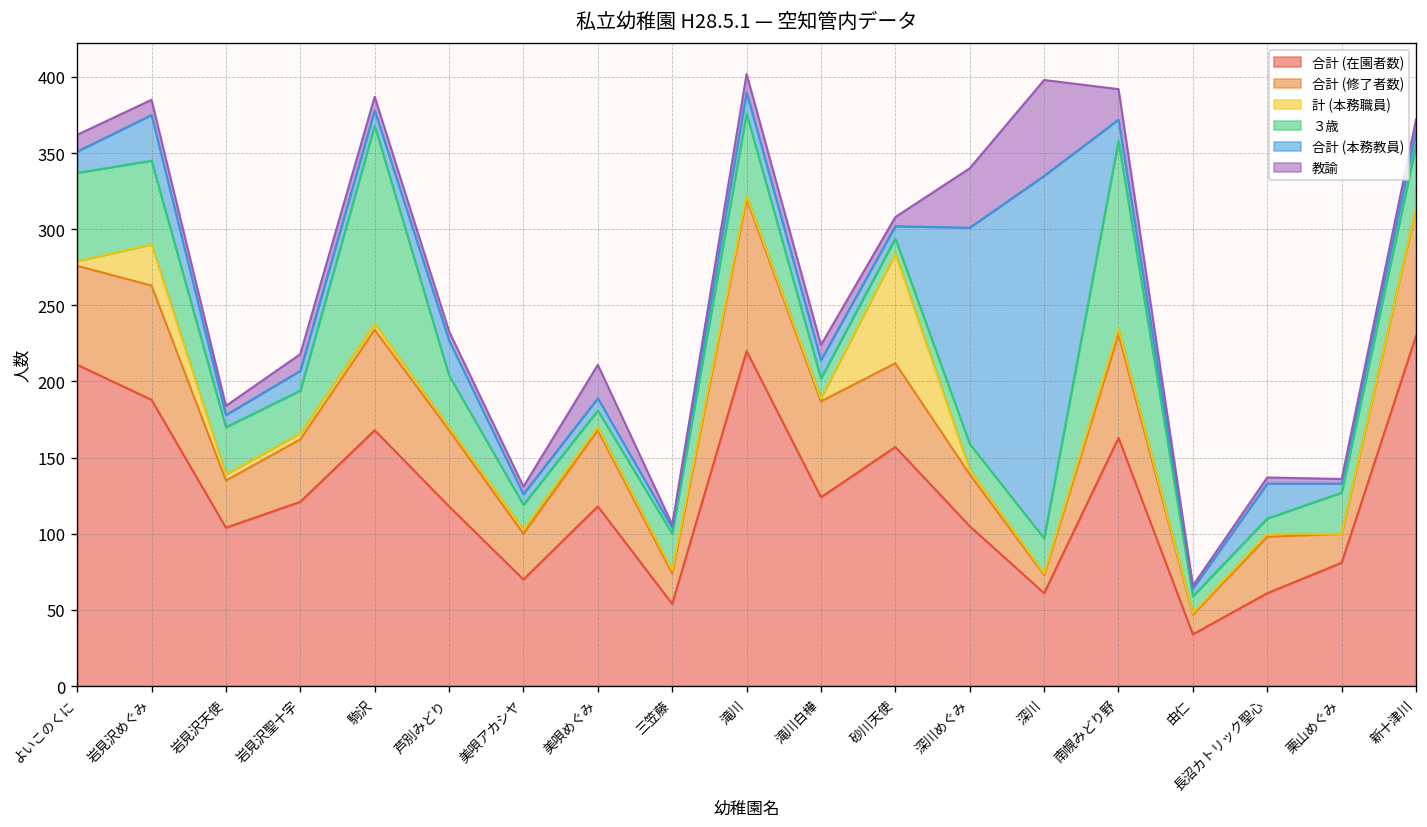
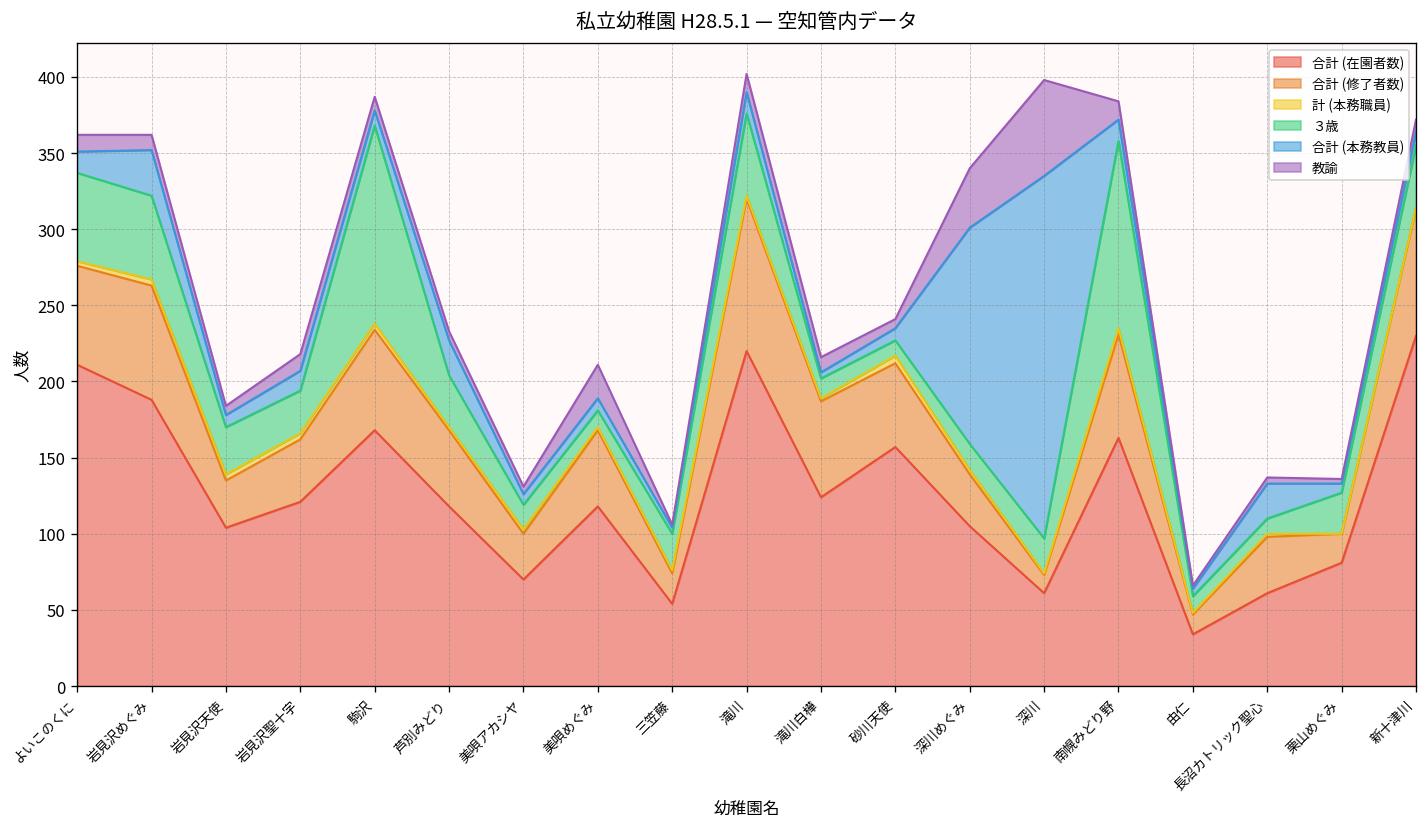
計 (本務職員), 岩見沢めぐみ: 27 -> 4
合計 (本務教員), 滝川白樺: 12 -> 4
計 (本務職員), 砂川天使: 72 -> 5
教諭, 南幌みどり野: 20 -> 12
